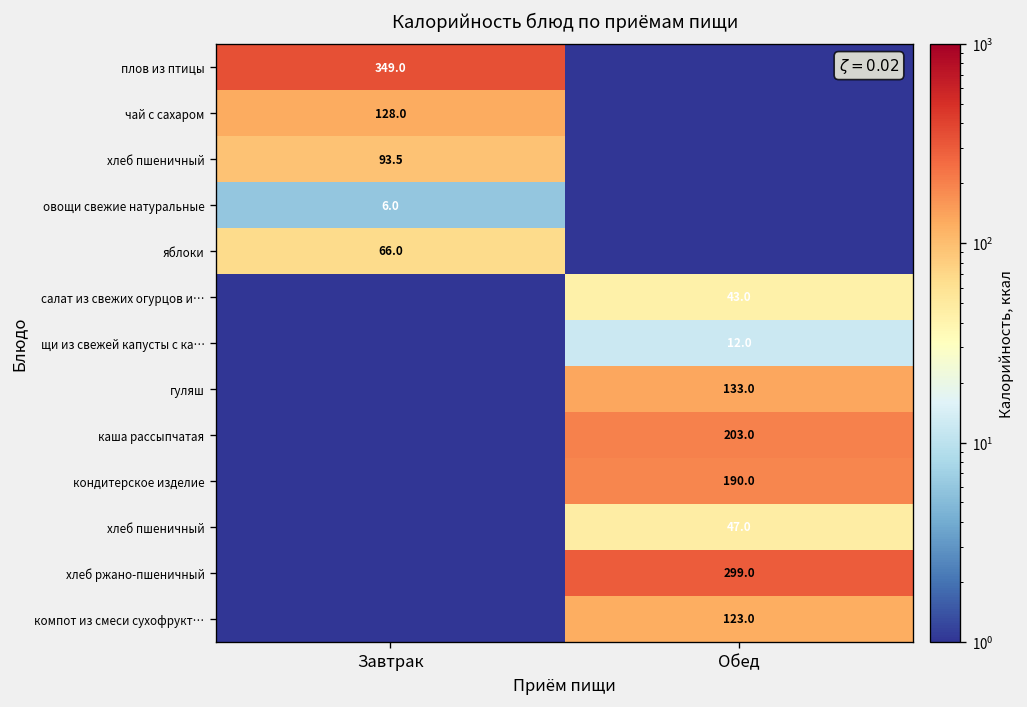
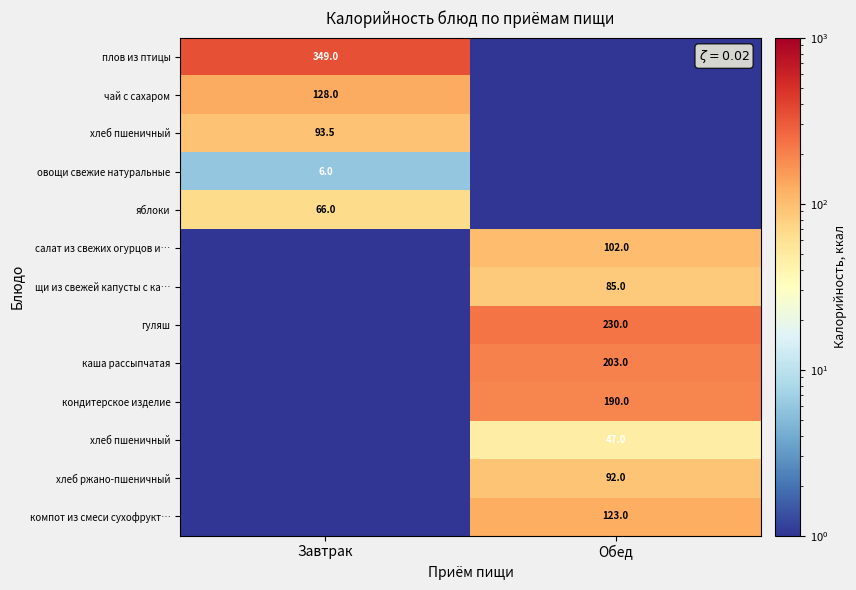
салат из свежих огурцов и…, Обед: 43.0 -> 102.0
щи из свежей капусты с ка…, Обед: 12.0 -> 85.0
гуляш, Обед: 133.0 -> 230.0
хлеб ржано-пшеничный, Обед: 299.0 -> 92.0
